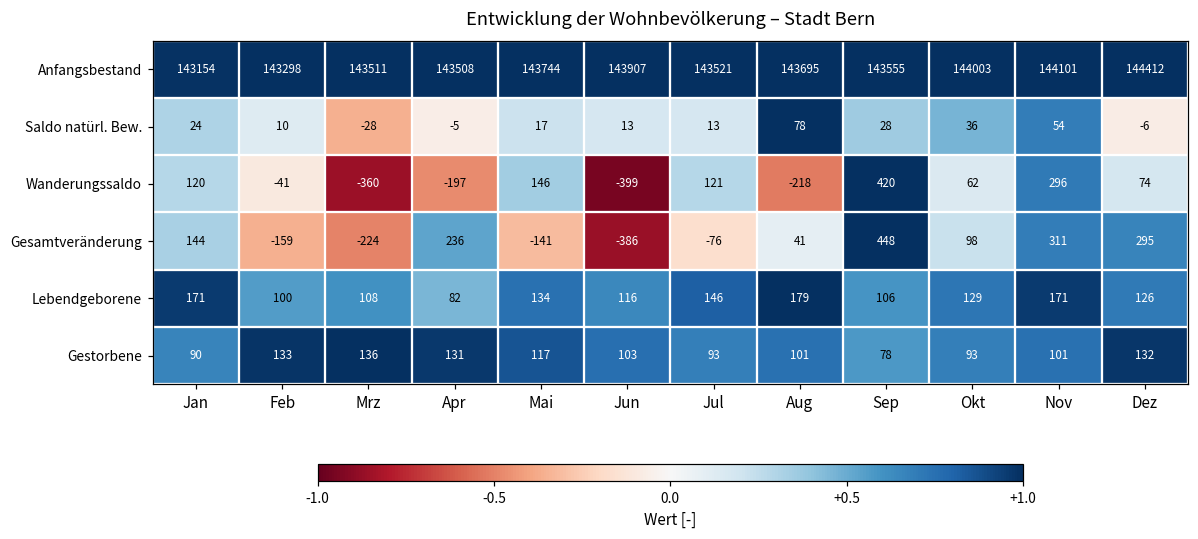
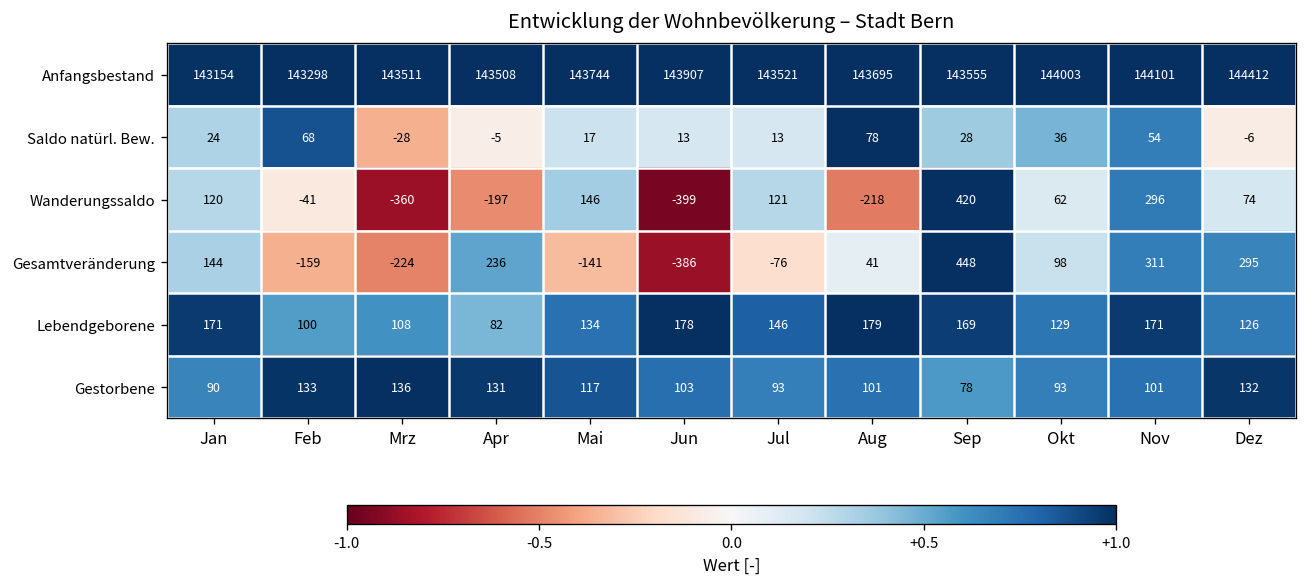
Saldo natürl. Bew., Feb: 10 -> 68
Lebendgeborene, Jun: 116 -> 178
Lebendgeborene, Sep: 106 -> 169
